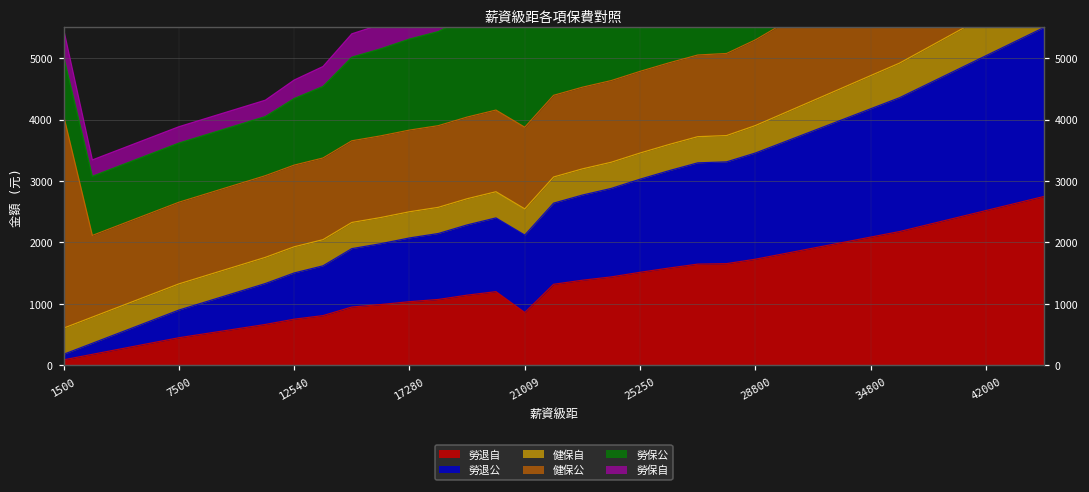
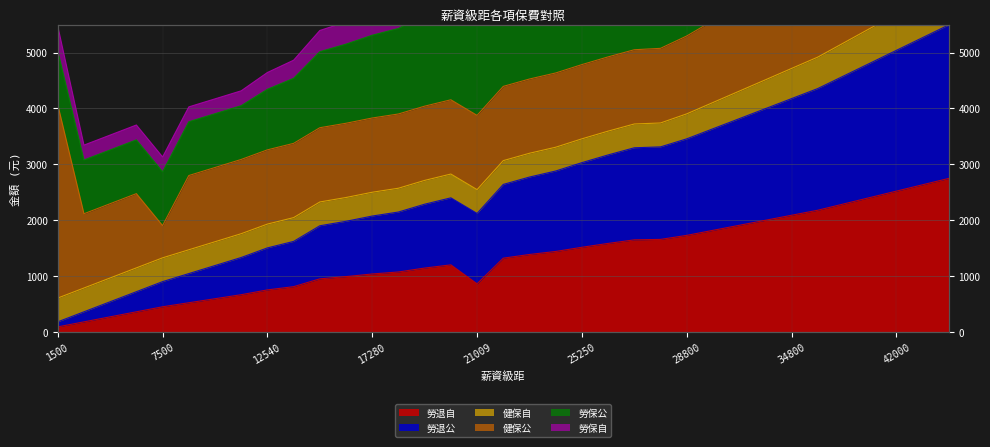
健保公, 7500: 1300 -> 600
